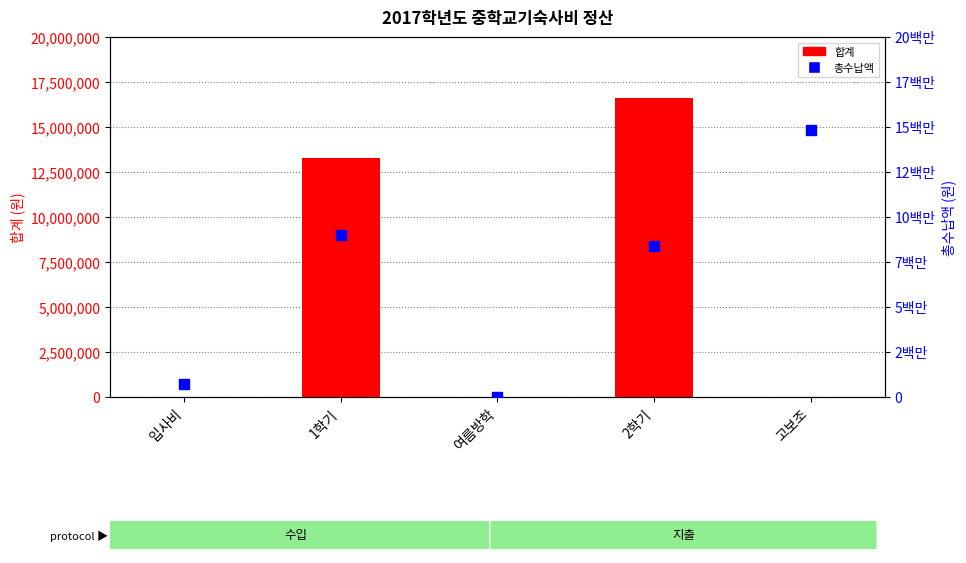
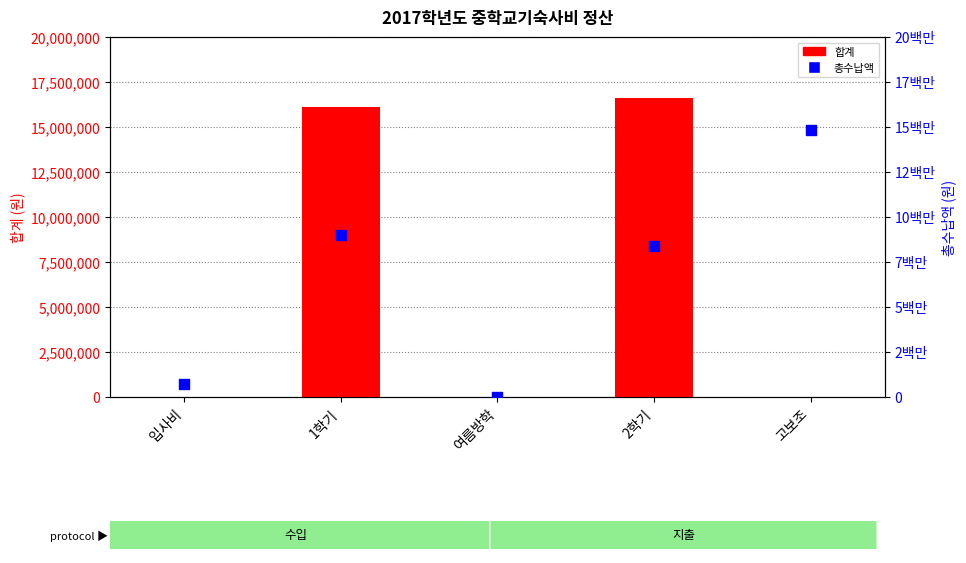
합계, 1학기: 13,300,000 -> 16,100,000
